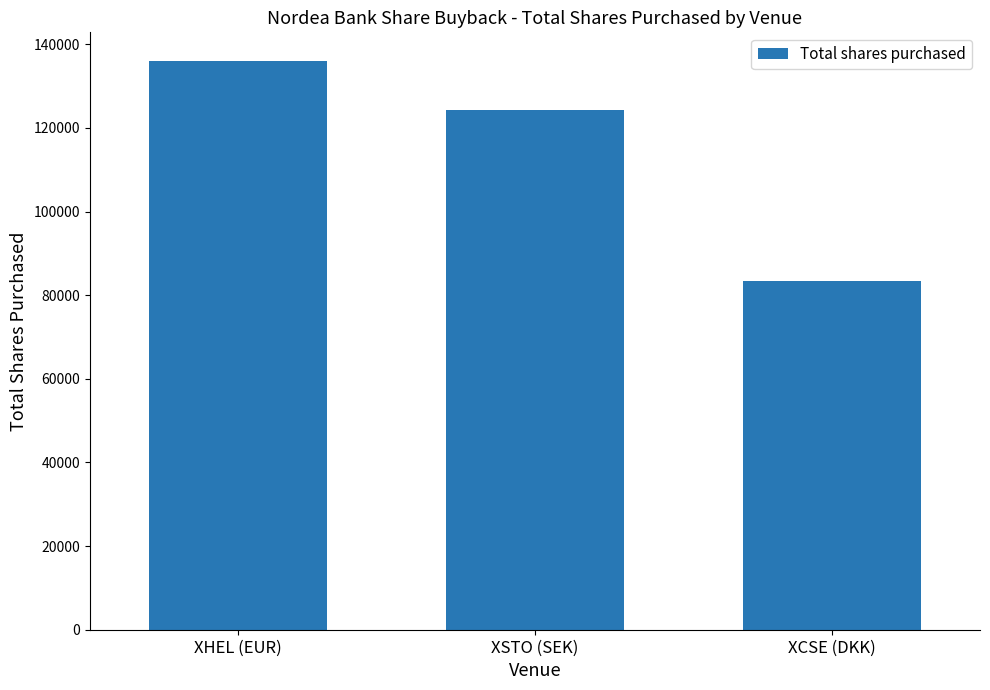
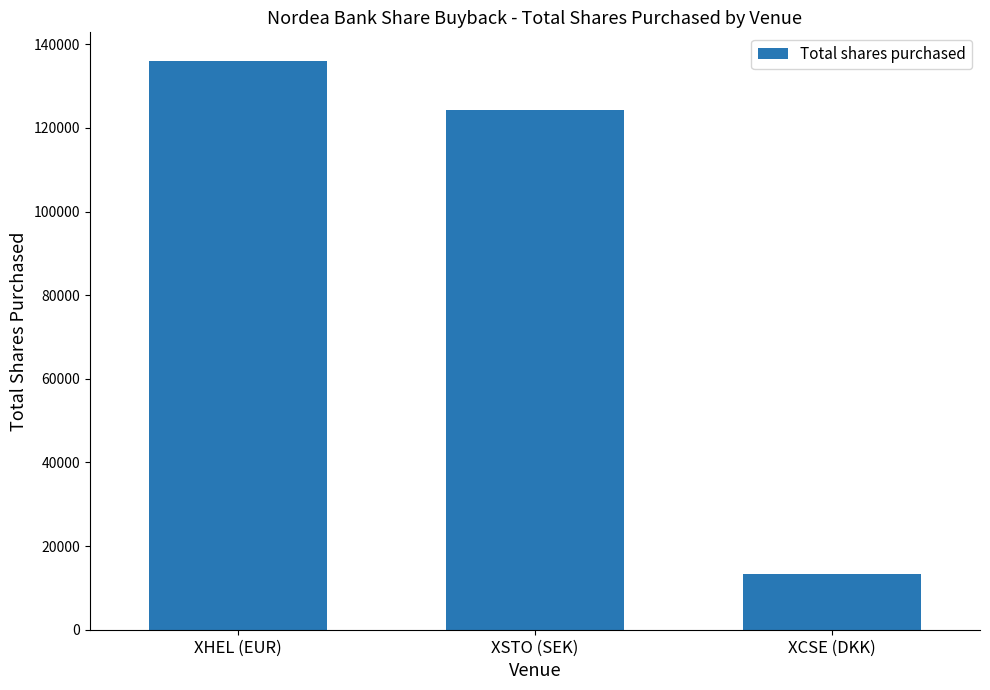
XCSE (DKK): 83000 -> 13000
